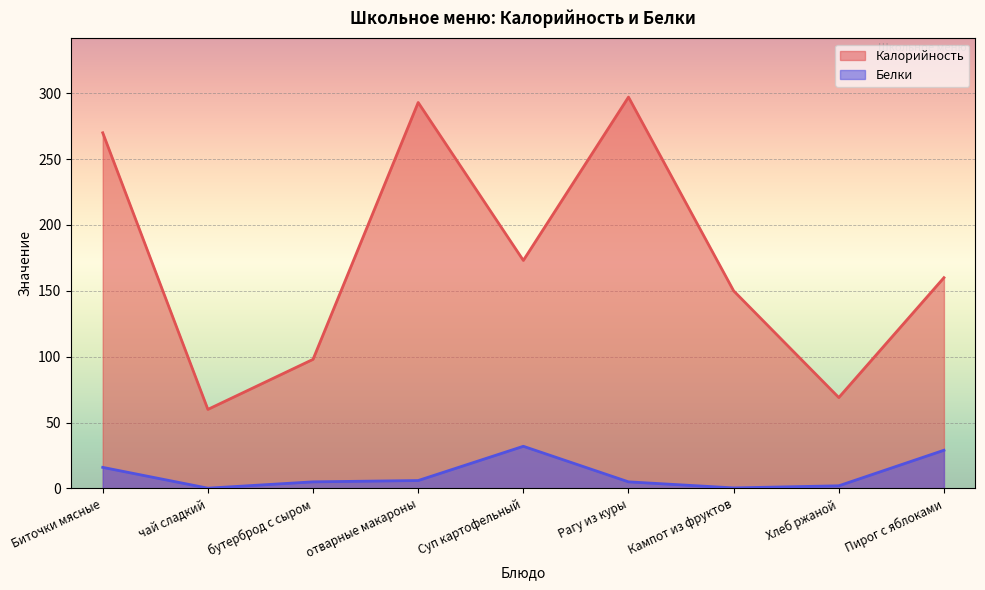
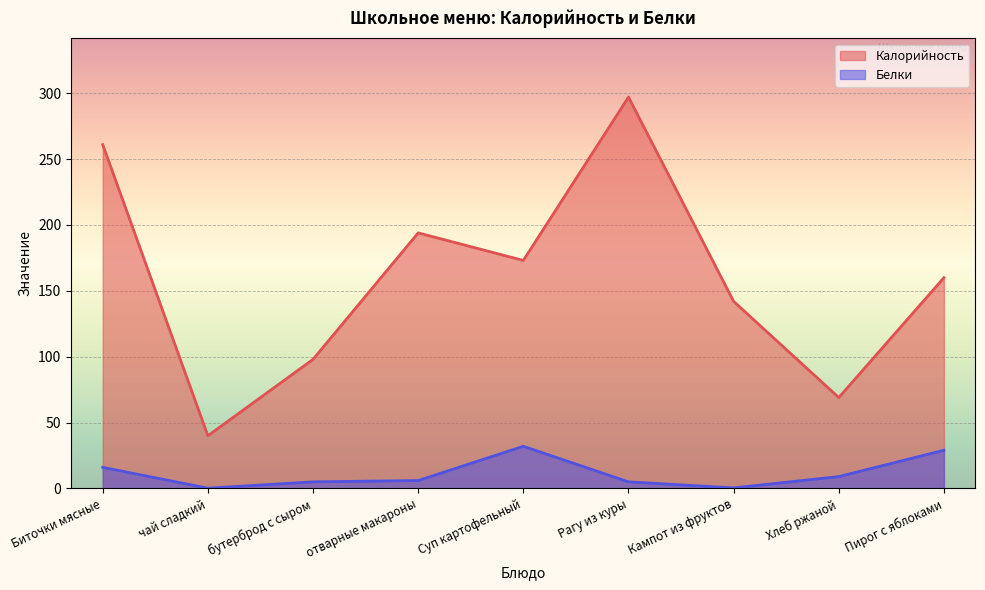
Калорийность, Биточки мясные: 270 -> 261
Калорийность, чай сладкий: 60 -> 40
Калорийность, отварные макароны: 293 -> 194
Калорийность, Кампот из фруктов: 150 -> 142
Белки, Хлеб ржаной: 2 -> 9
